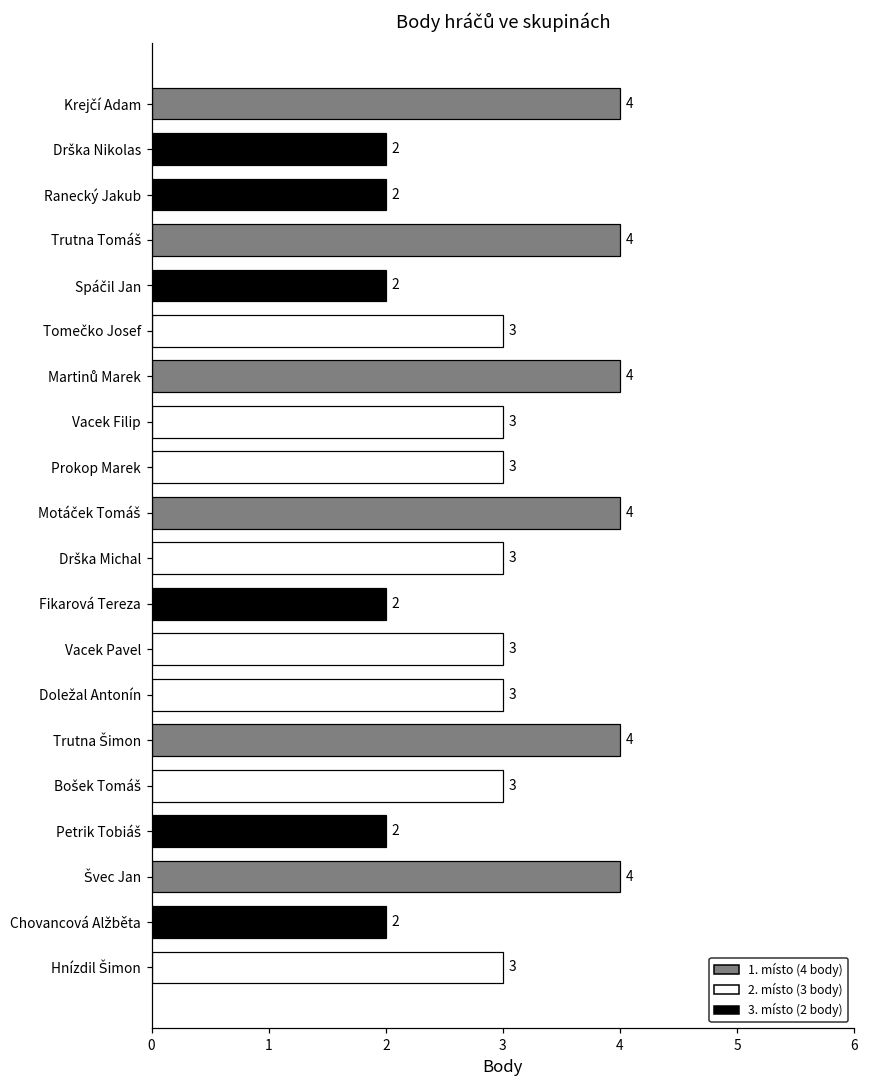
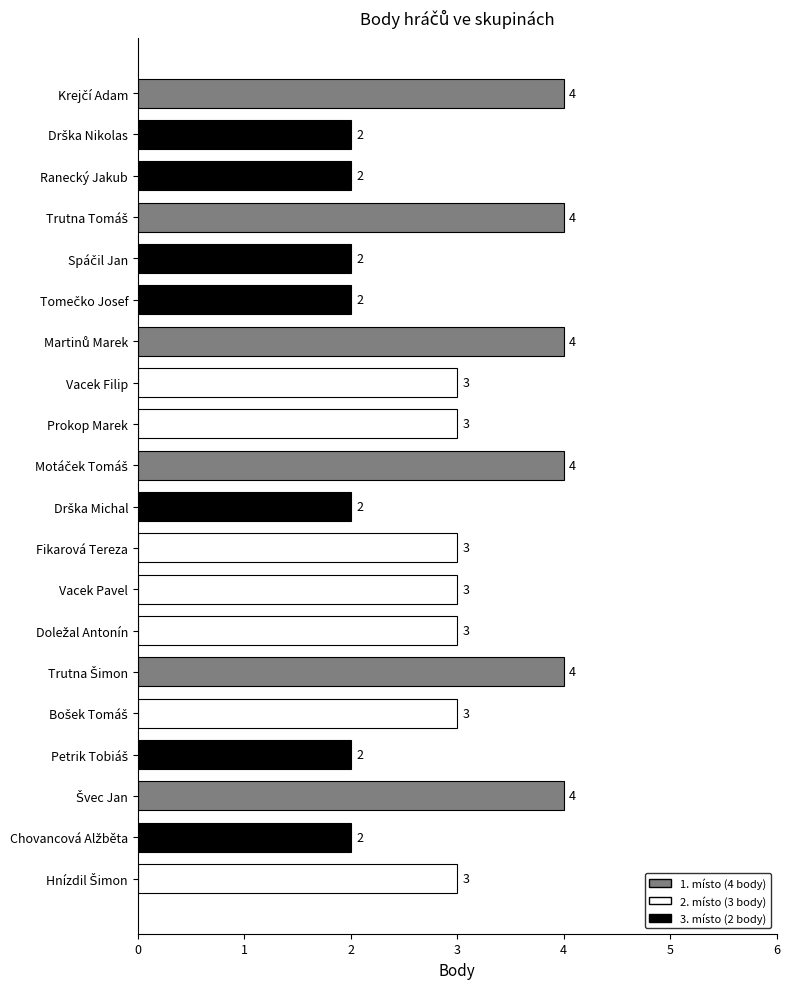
Tomečko Josef: 3 -> 2
Drška Michal: 3 -> 2
Fikarová Tereza: 2 -> 3
